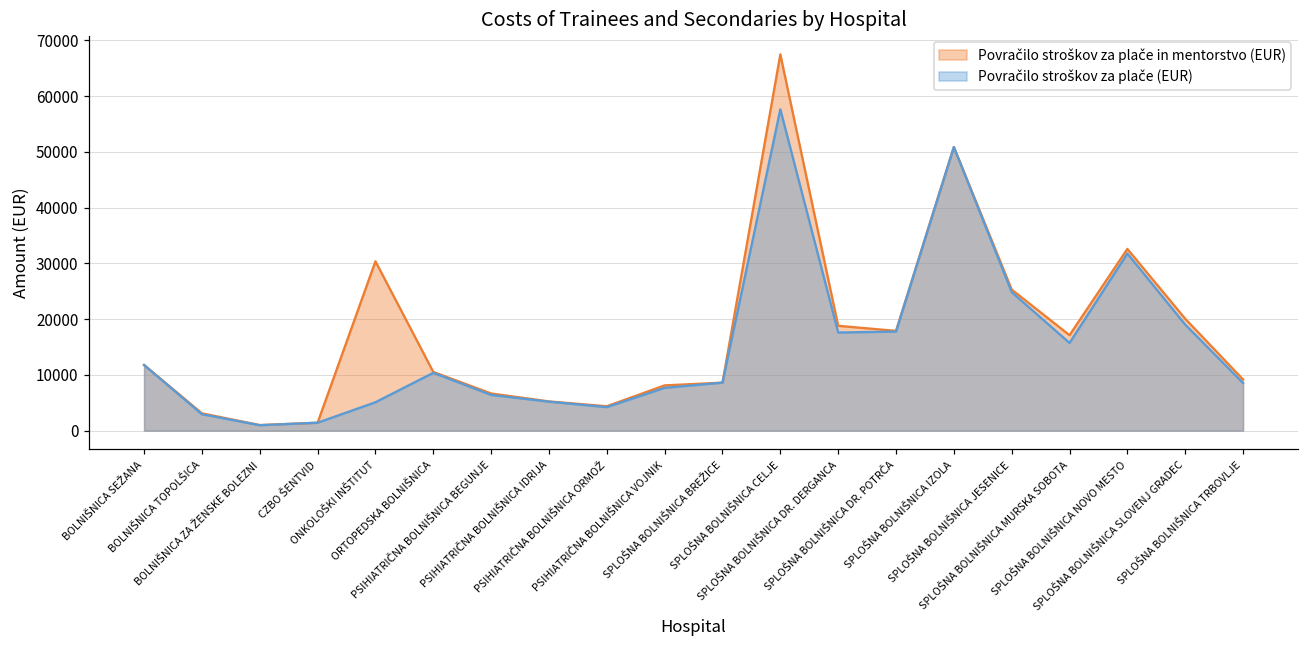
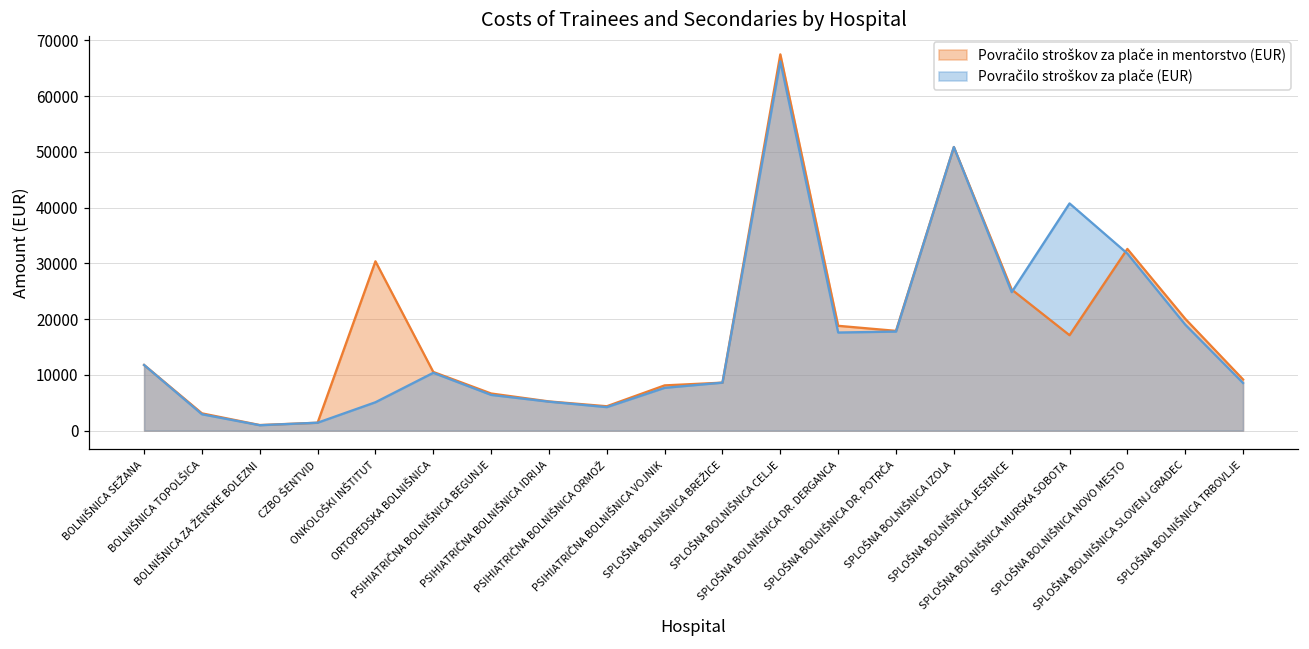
Povračilo stroškov za plače (EUR), SPLOŠNA BOLNIŠNICA CELJE: 58000 -> 66000
Povračilo stroškov za plače (EUR), SPLOŠNA BOLNIŠNICA MURSKA SOBOTA: 16000 -> 41000
